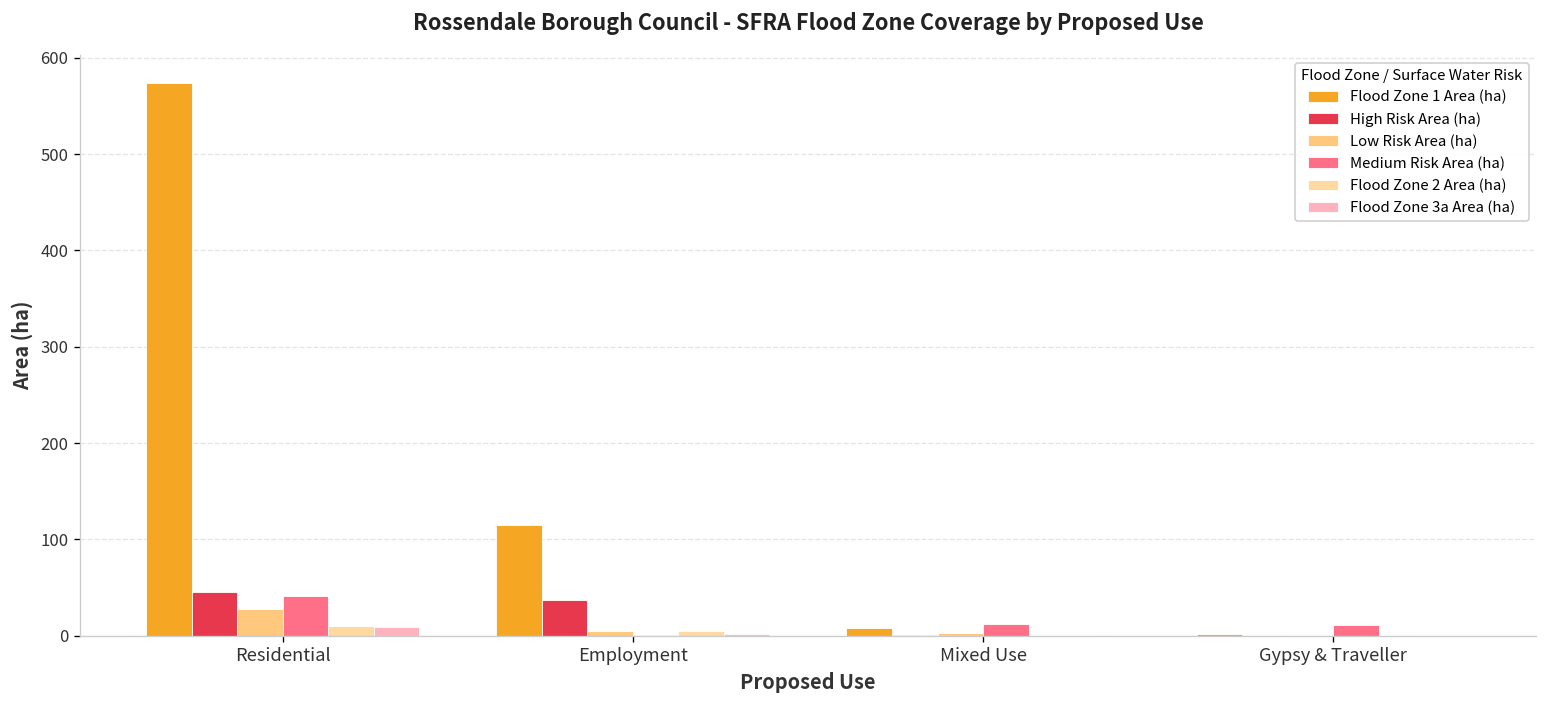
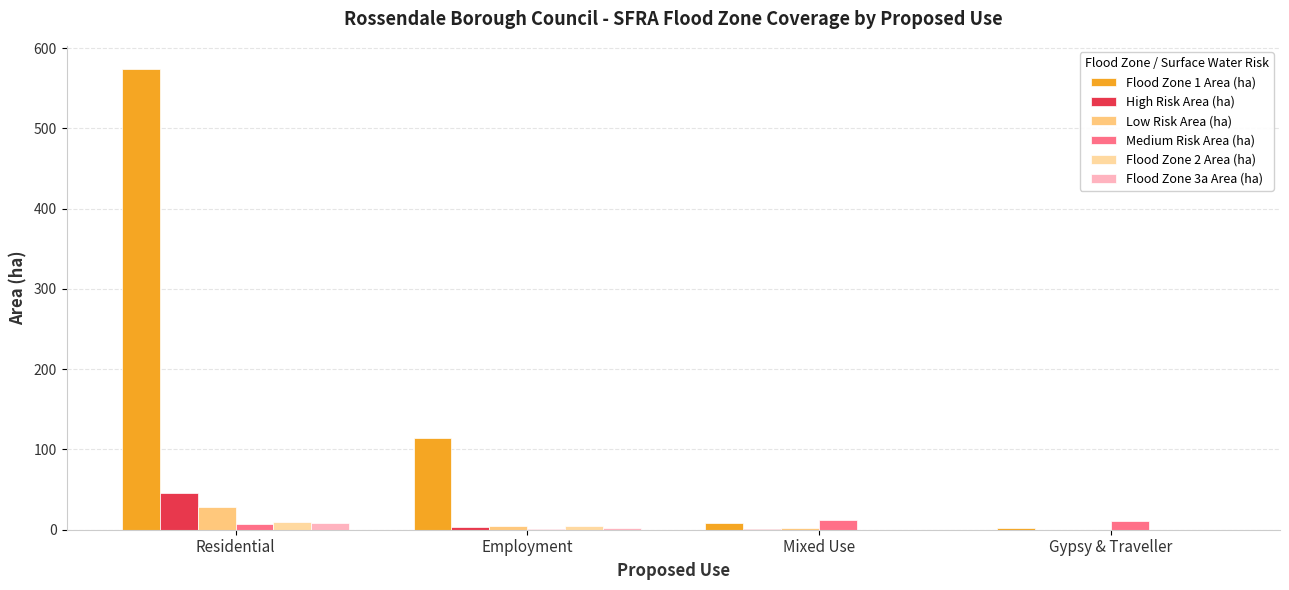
Medium Risk Area (ha), Residential: 40 -> 10
High Risk Area (ha), Employment: 40 -> 0
